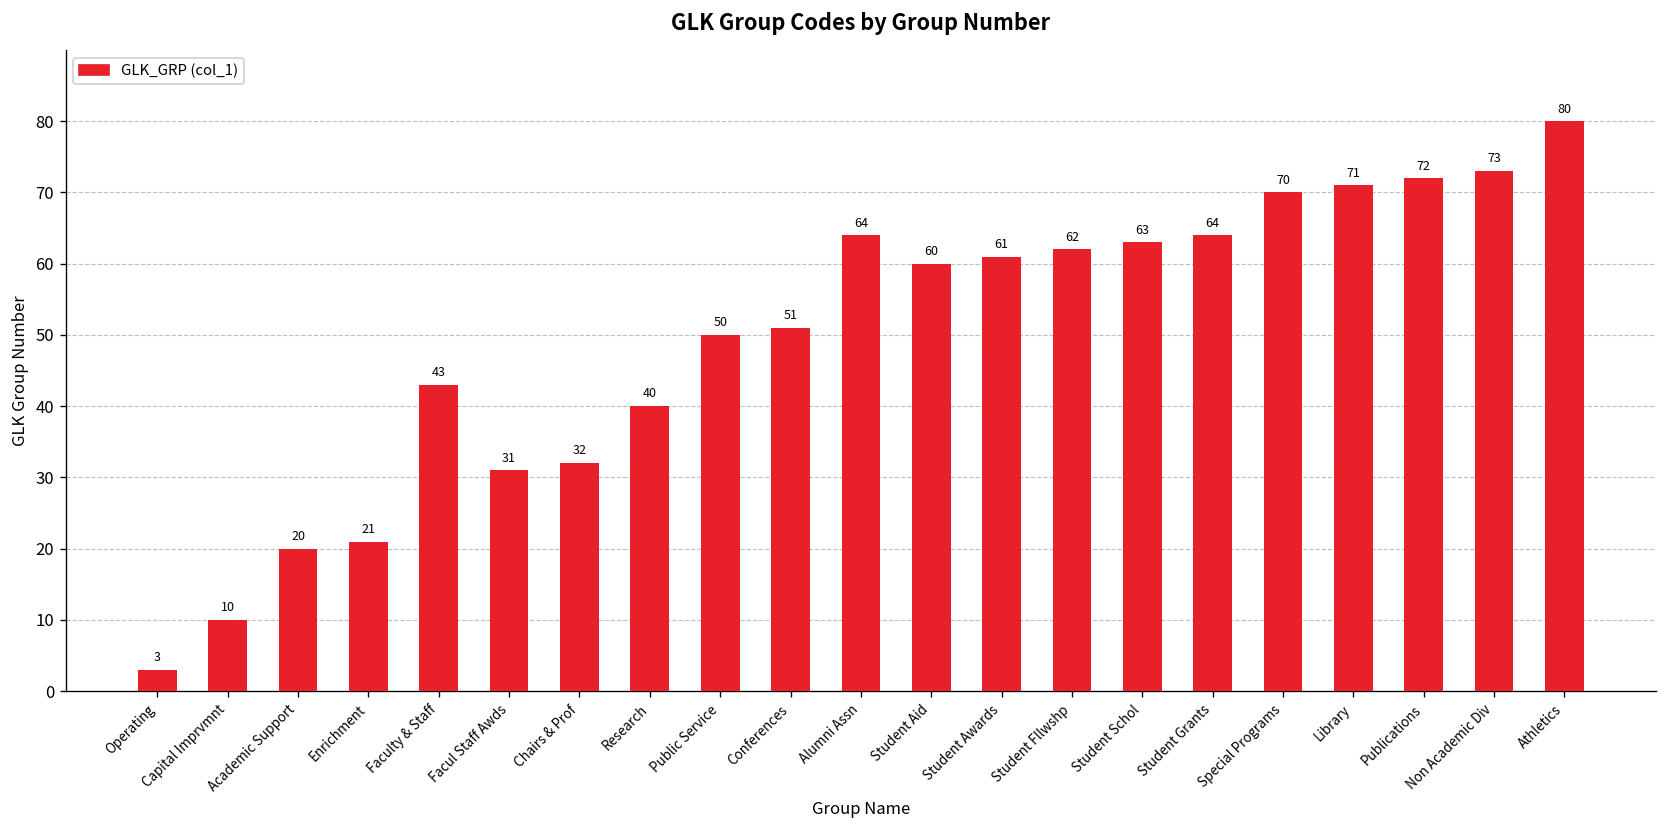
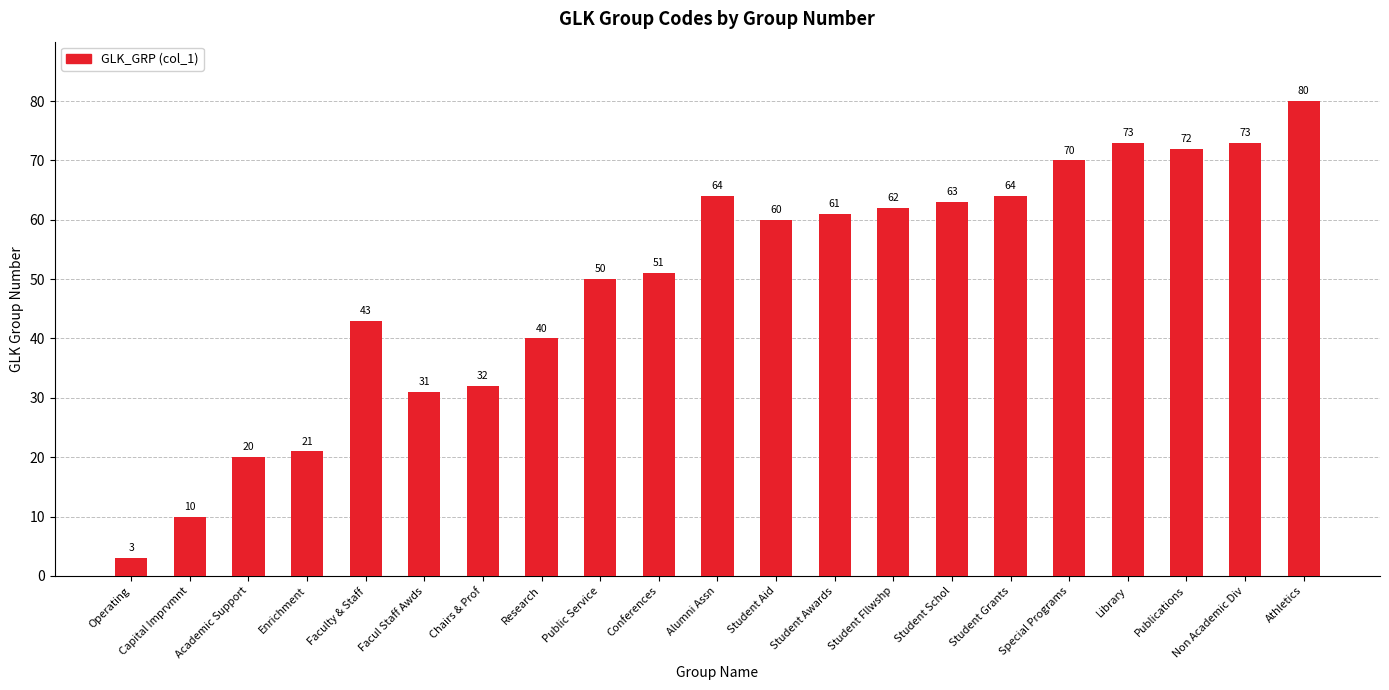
Library: 71 -> 73
